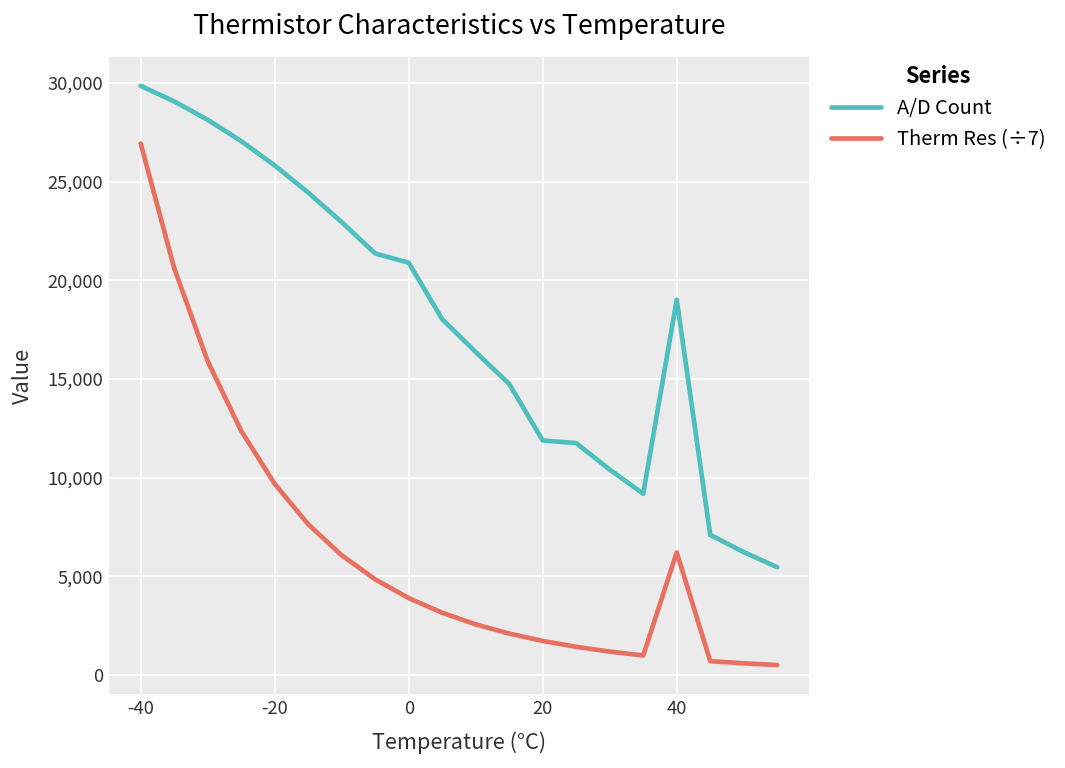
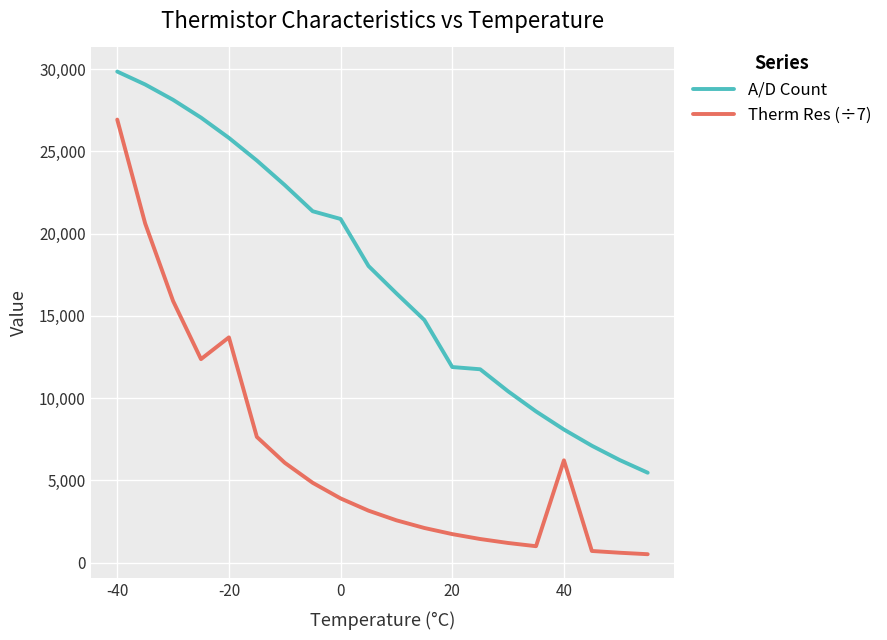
Therm Res (÷7), -20: 9,700 -> 13,700
A/D Count, 40: 19,000 -> 8,100
